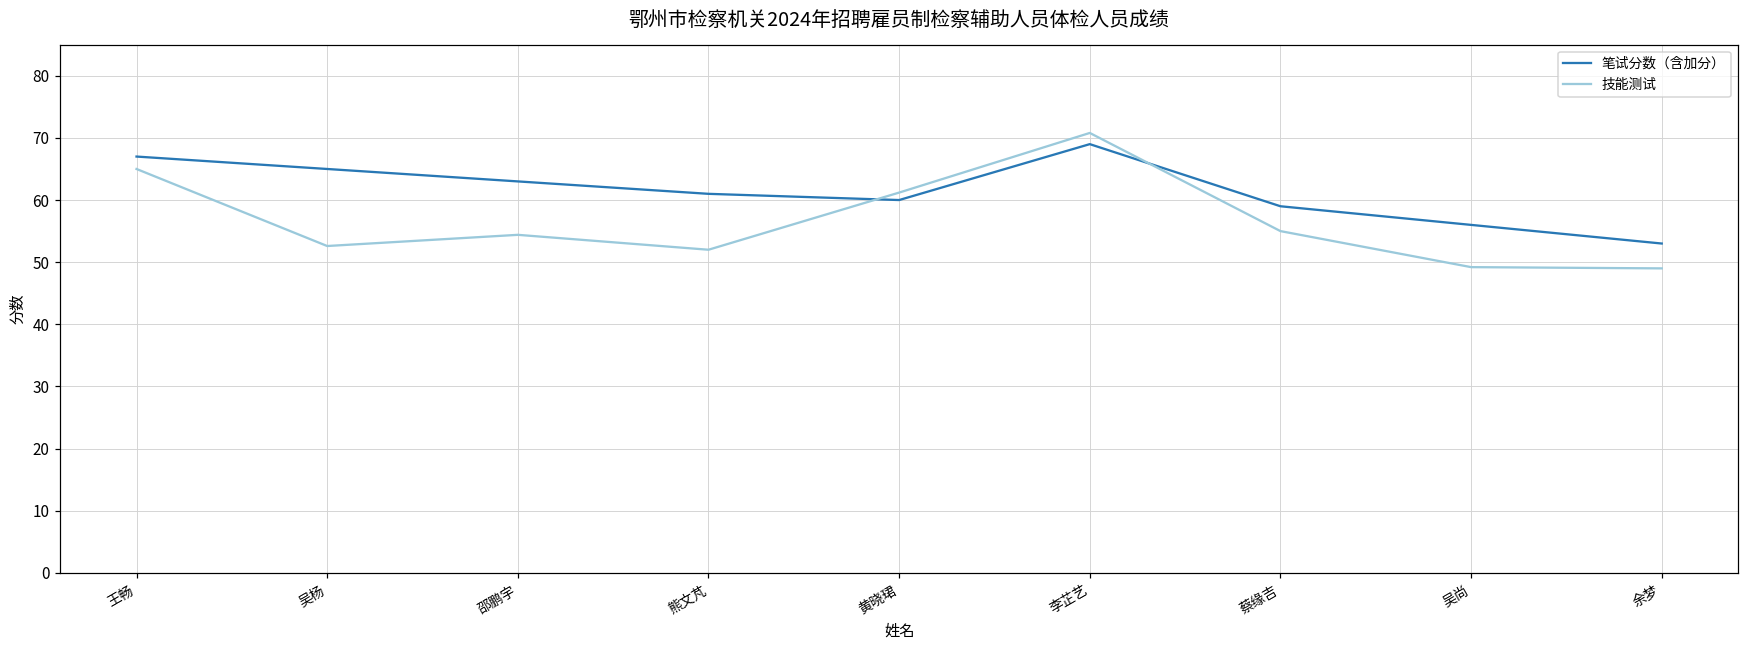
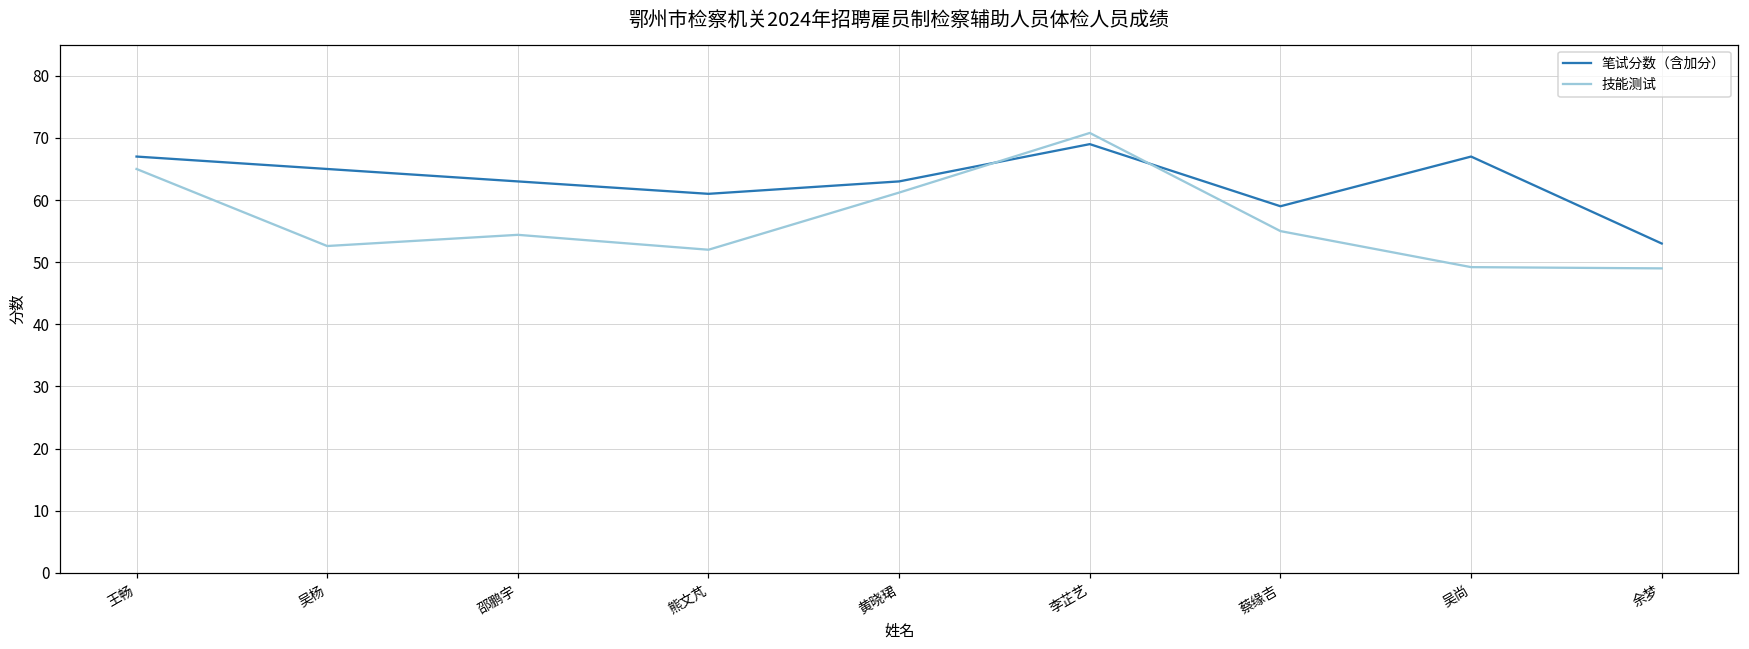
笔试分数（含加分）, 黄晓珺: 60 -> 63
笔试分数（含加分）, 吴尚: 56 -> 67
